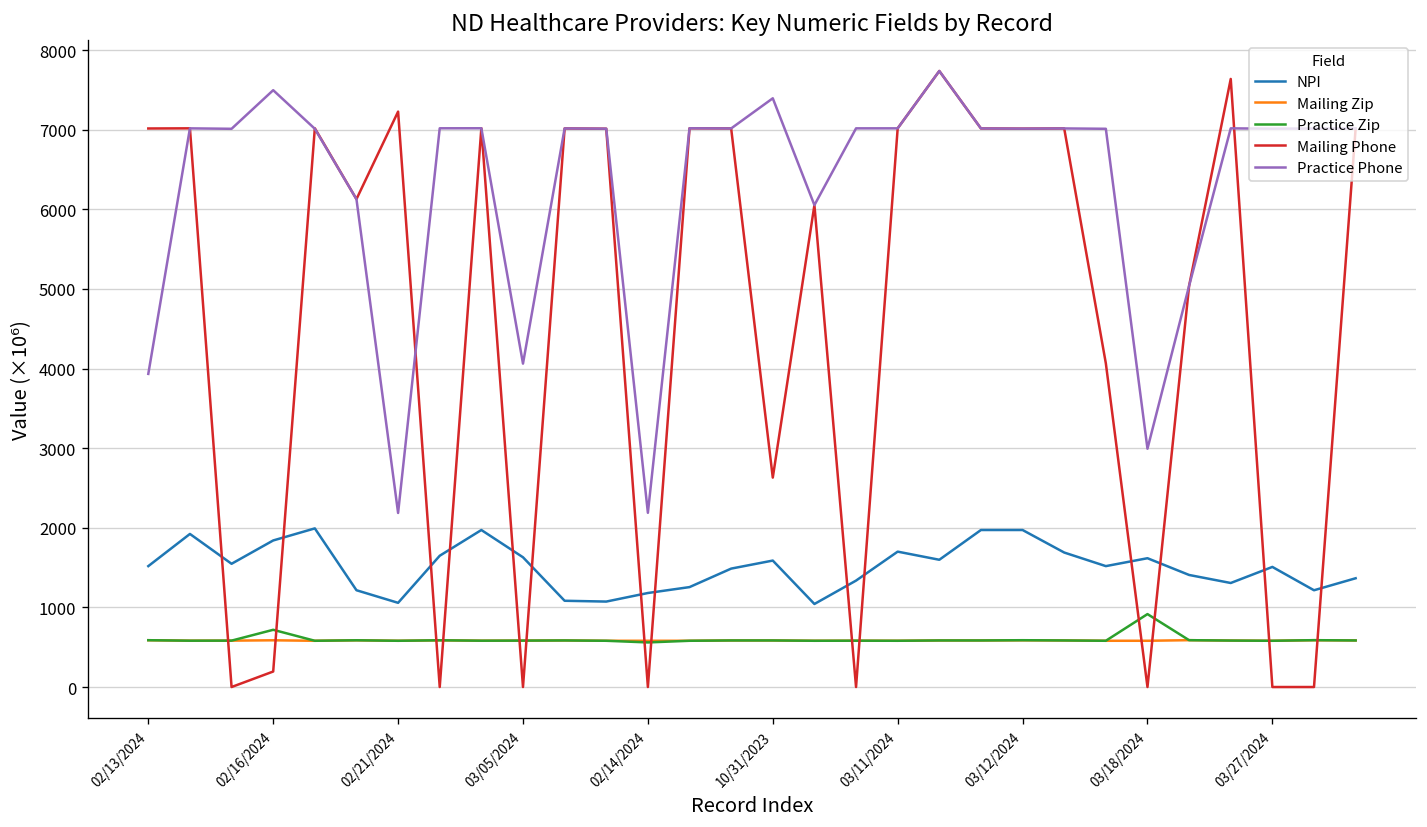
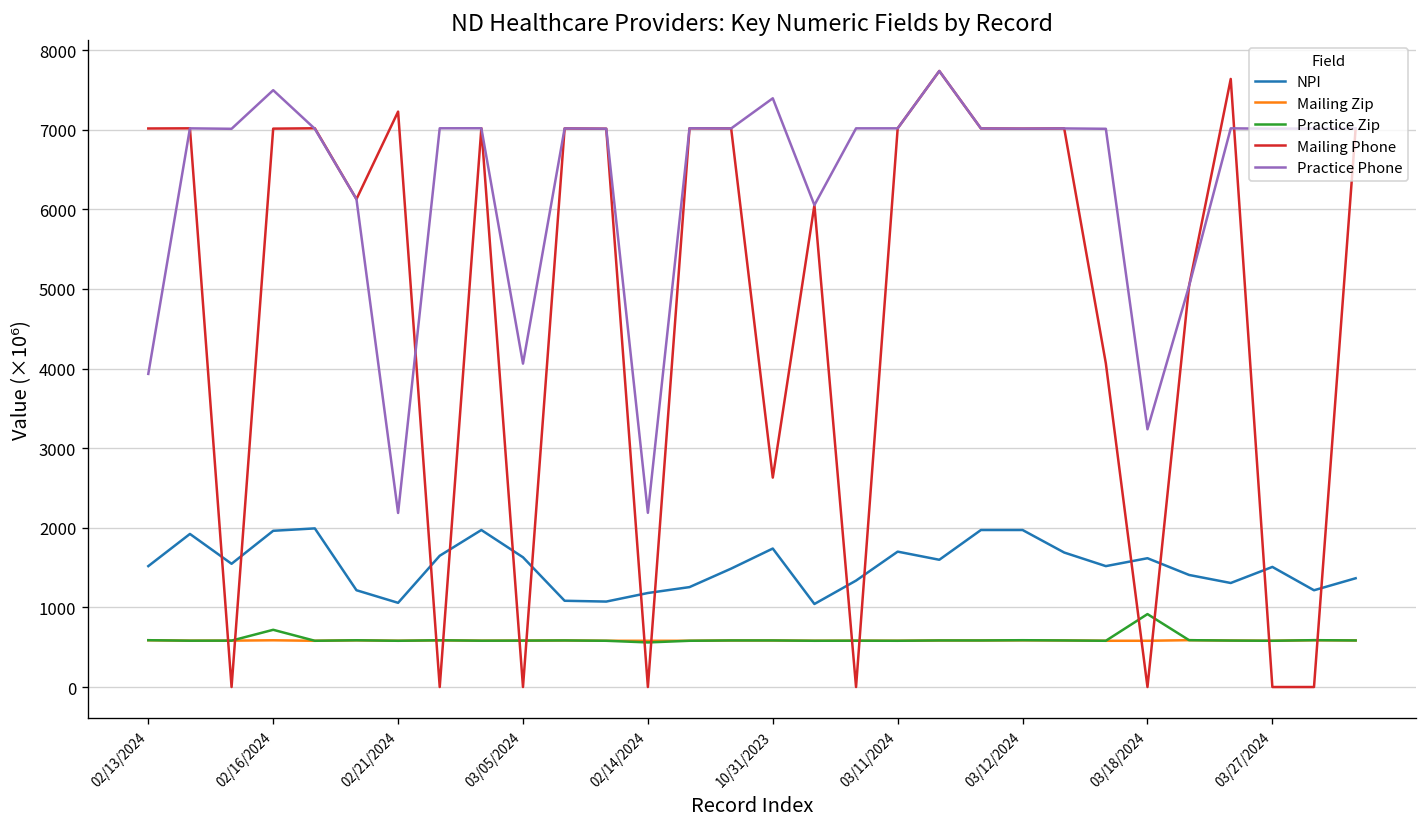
NPI, 02/16/2024: 1800 -> 2000
Mailing Phone, 02/16/2024: 200 -> 7000
NPI, 10/31/2023: 1600 -> 1700
Practice Phone, 03/18/2024: 3000 -> 3200
